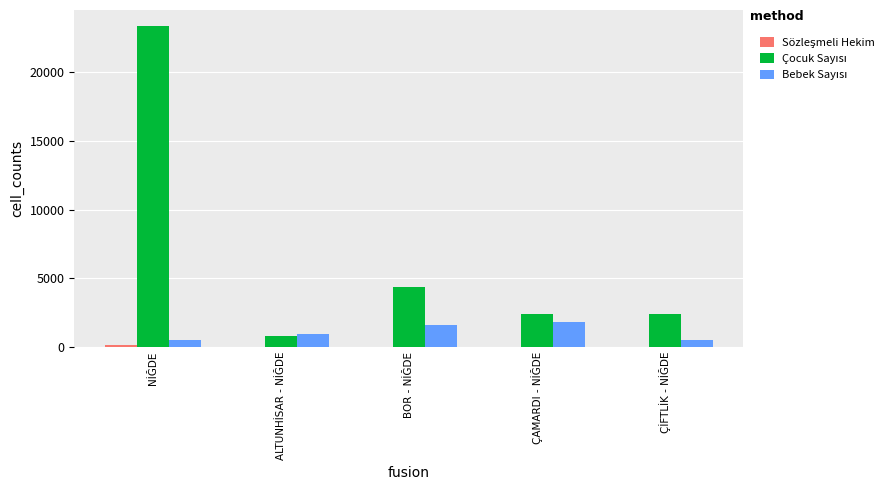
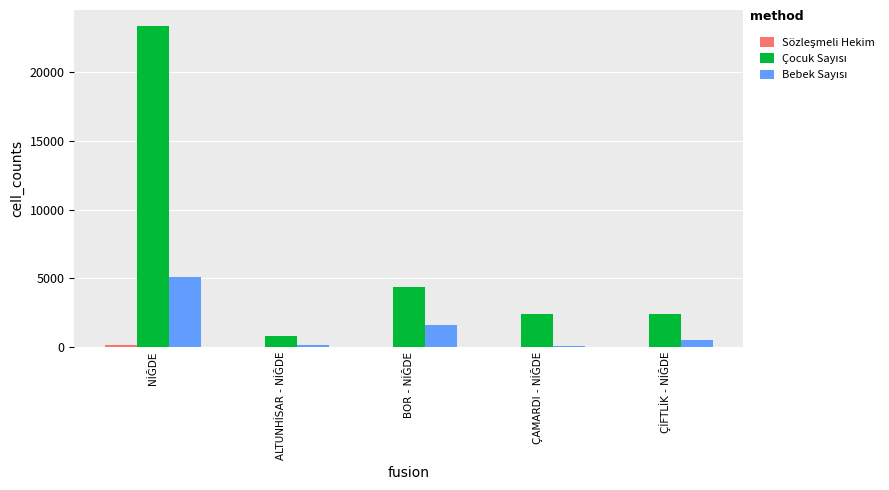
Bebek Sayısı, NİĞDE: 500 -> 5100
Bebek Sayısı, ALTUNHİSAR - NİĞDE: 900 -> 200
Bebek Sayısı, ÇAMARDI - NİĞDE: 1800 -> 100
